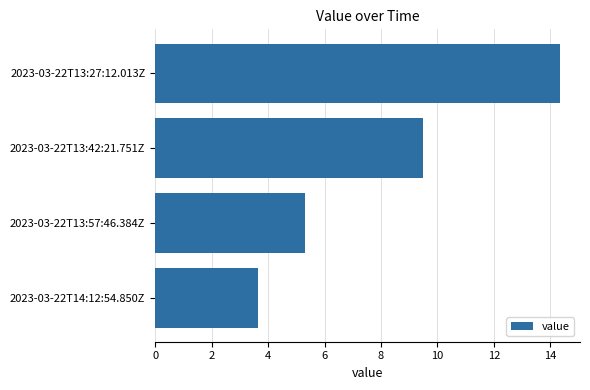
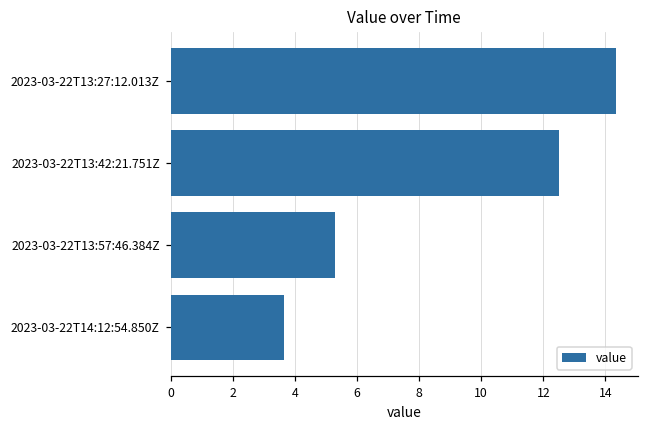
2023-03-22T13:42:21.751Z: 9.5 -> 12.5
